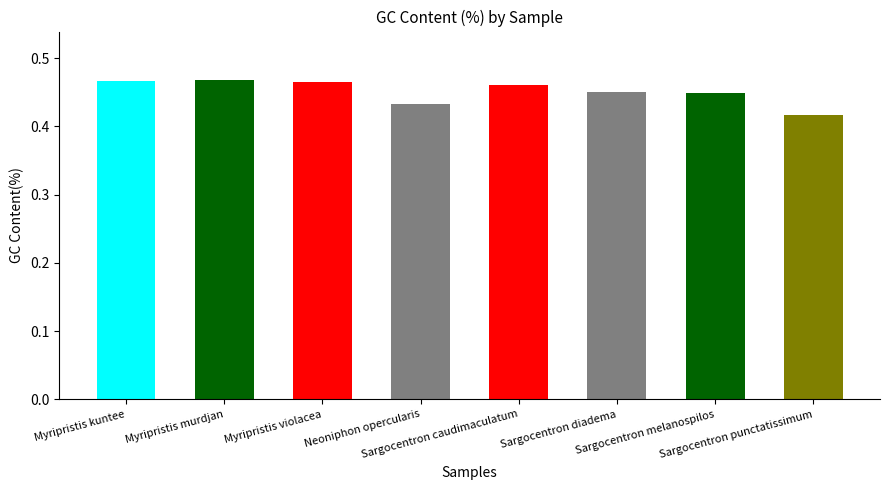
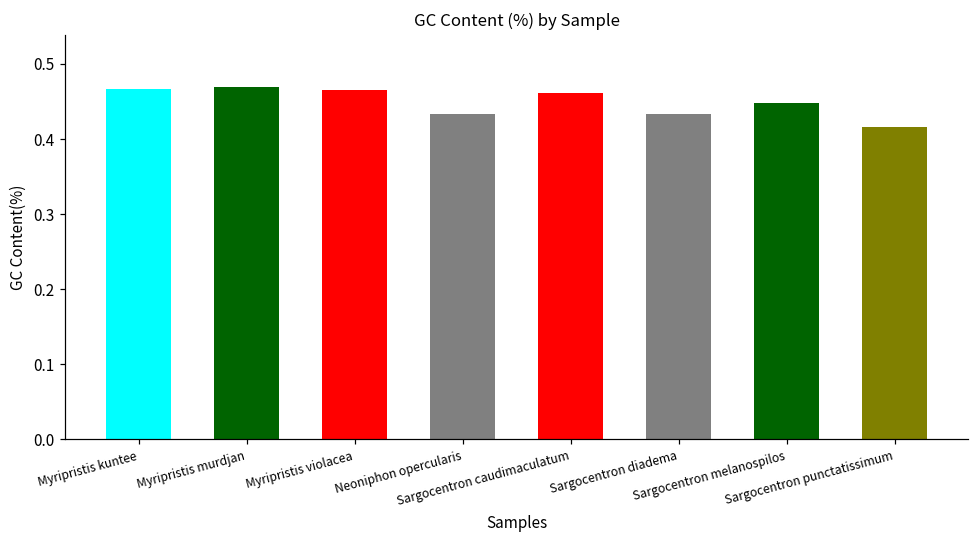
Sargocentron diadema: 0.45 -> 0.43
